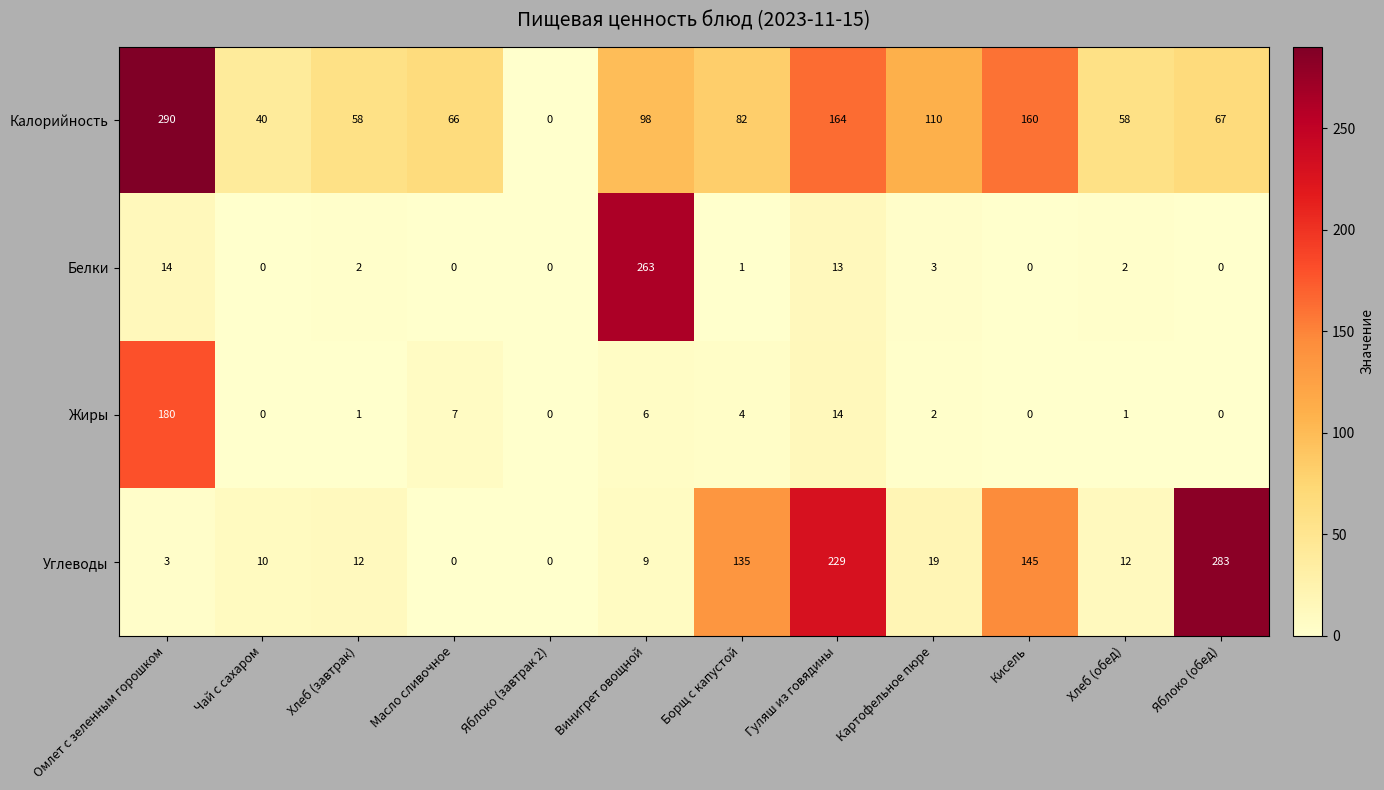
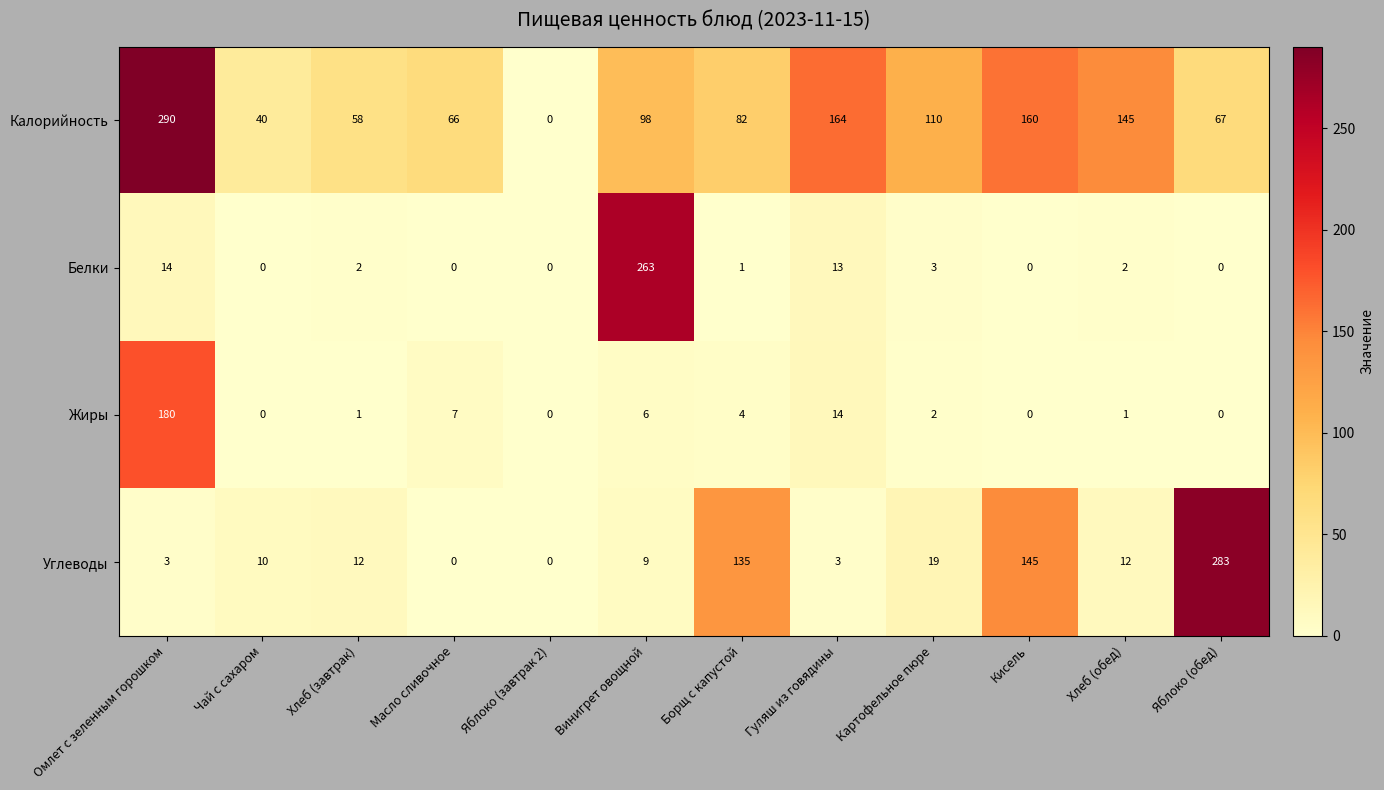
Калорийность, Хлеб (обед): 58 -> 145
Углеводы, Гуляш из говядины: 229 -> 3
